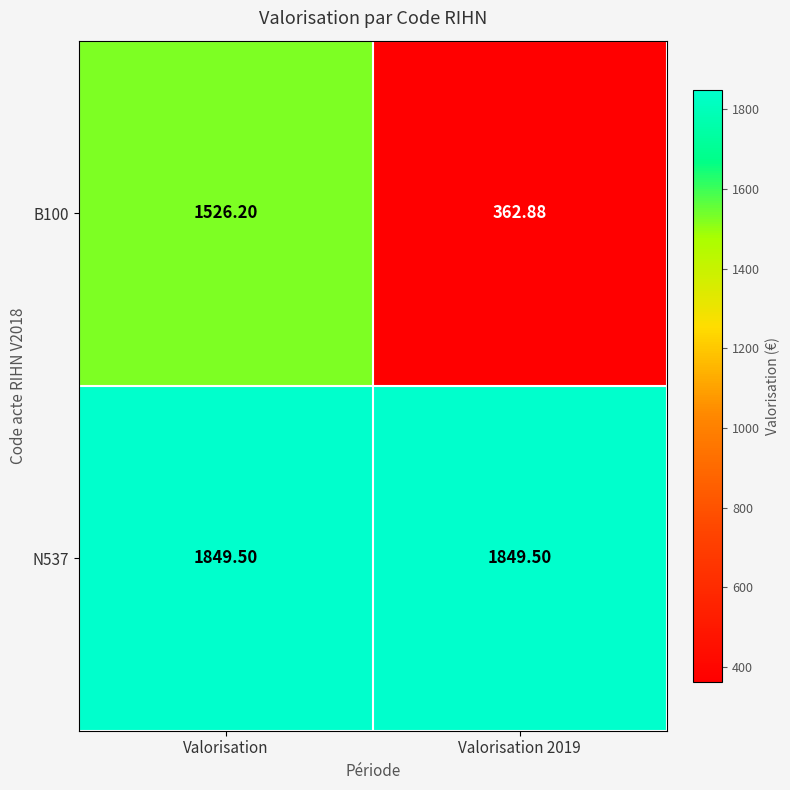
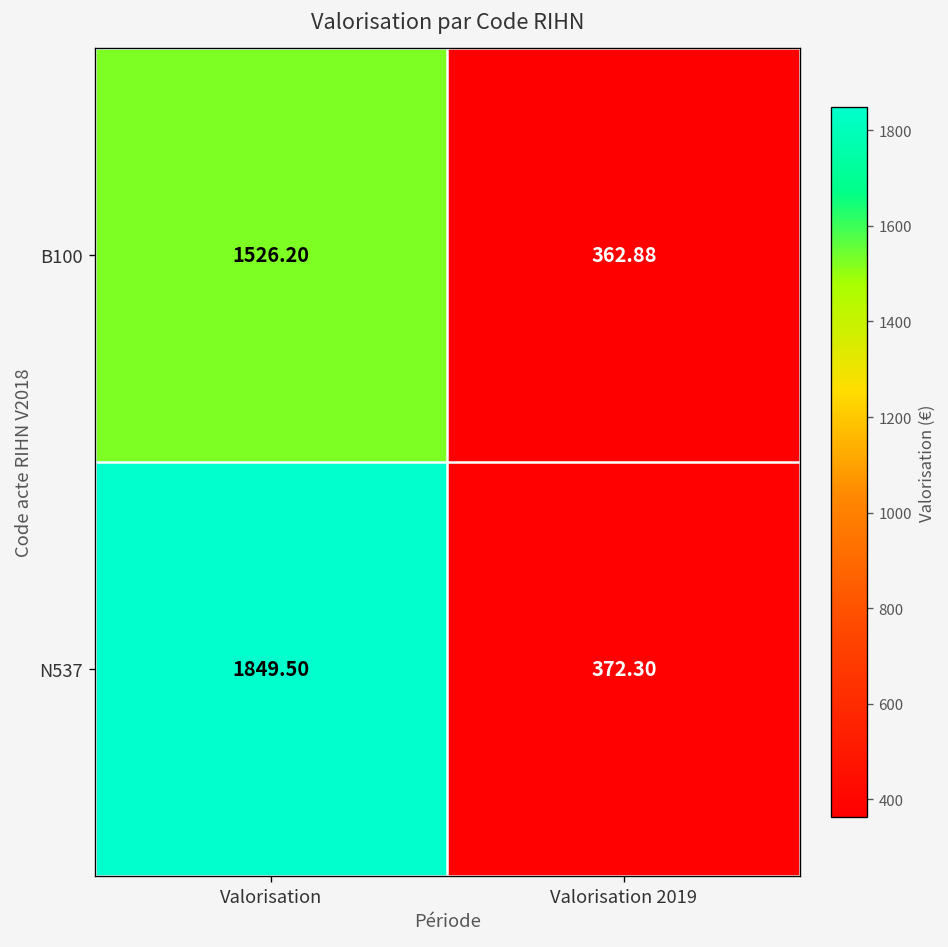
N537, Valorisation 2019: 1849.50 -> 372.30
